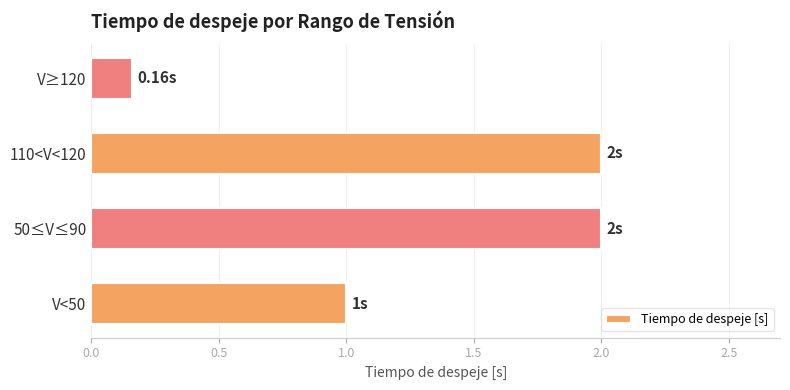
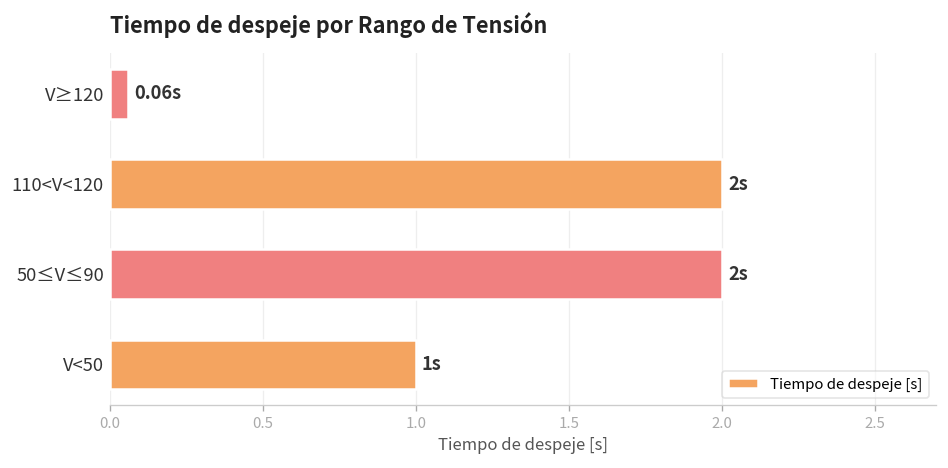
V≥120: 0.16s -> 0.06s
